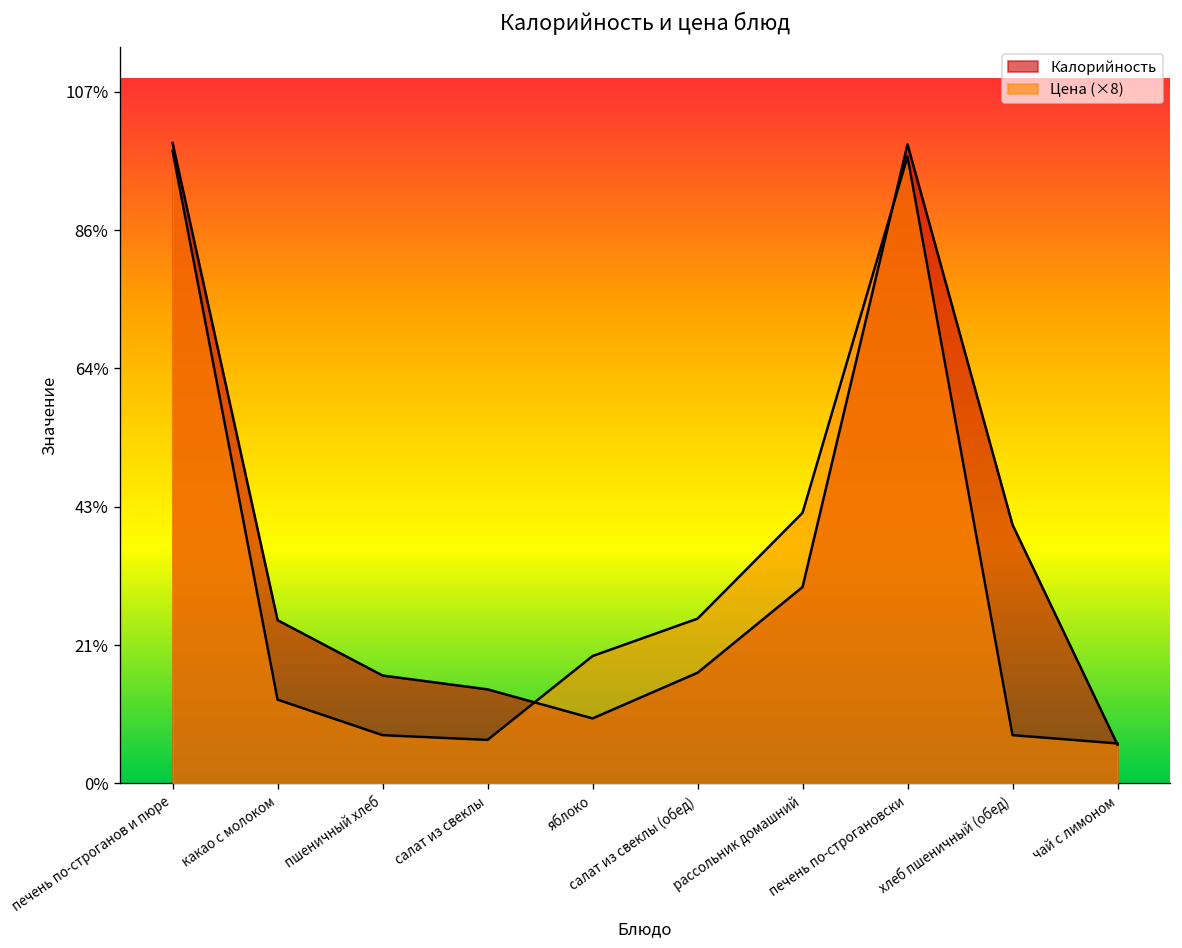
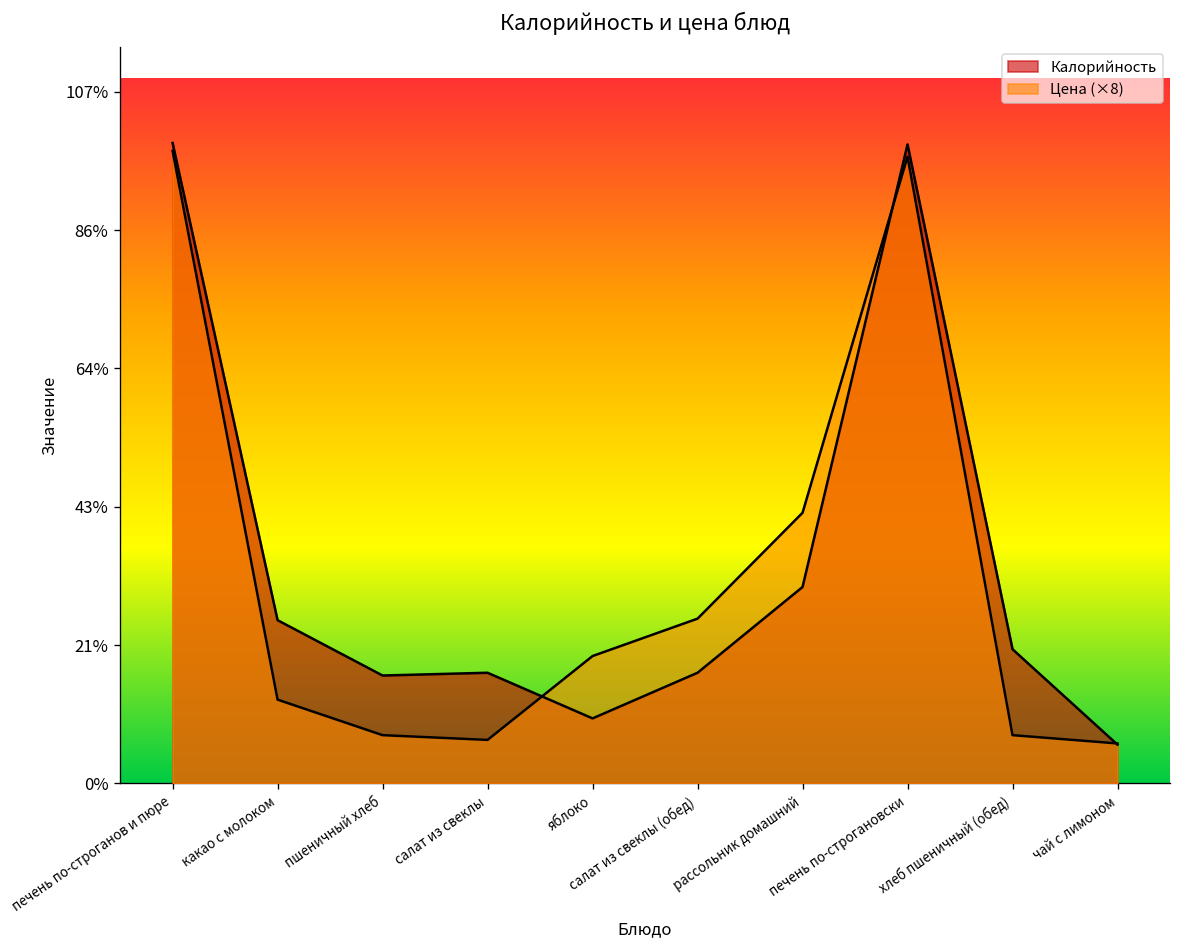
Калорийность, салат из свеклы: 15% -> 17%
Калорийность, хлеб пшеничный (обед): 40% -> 21%
